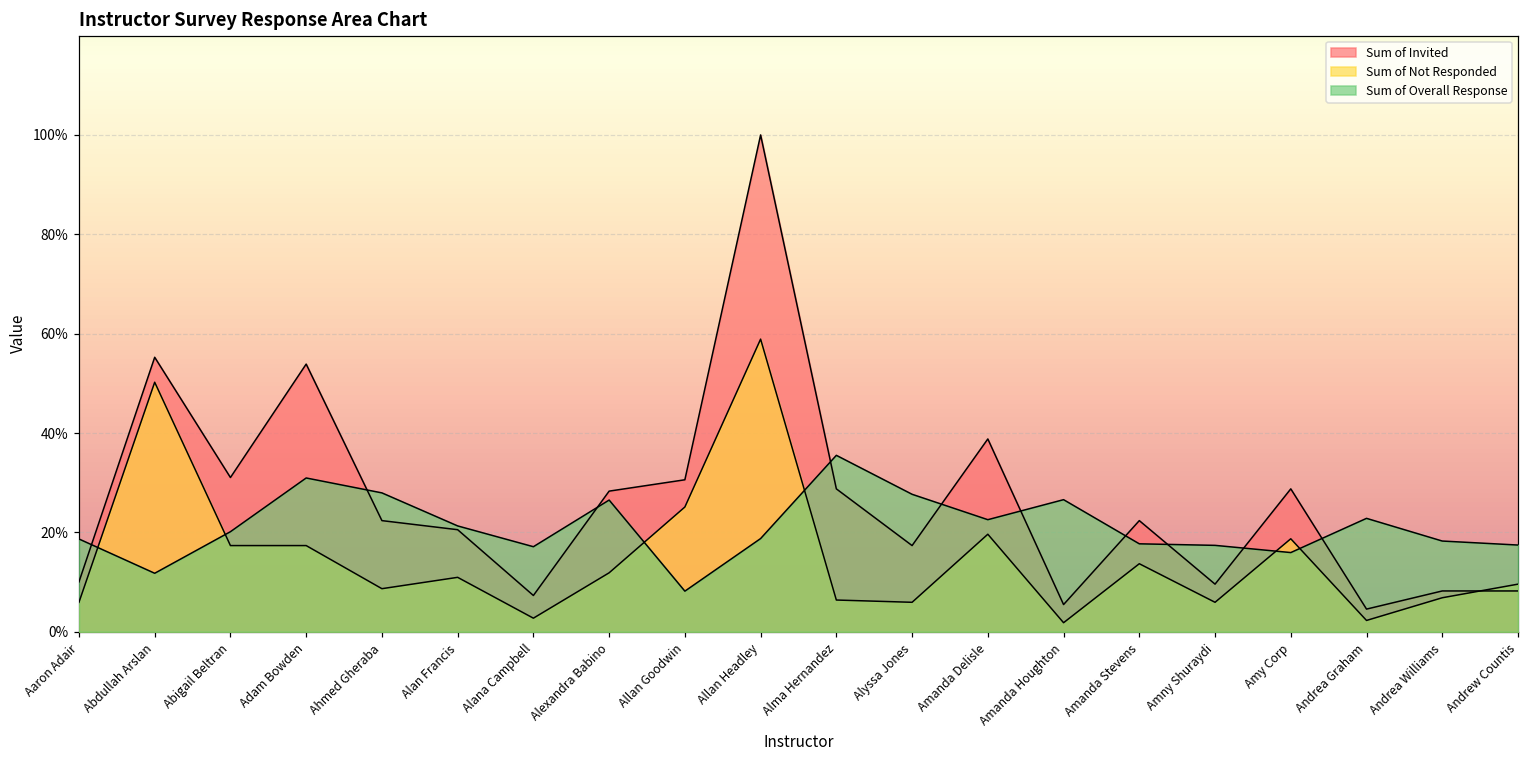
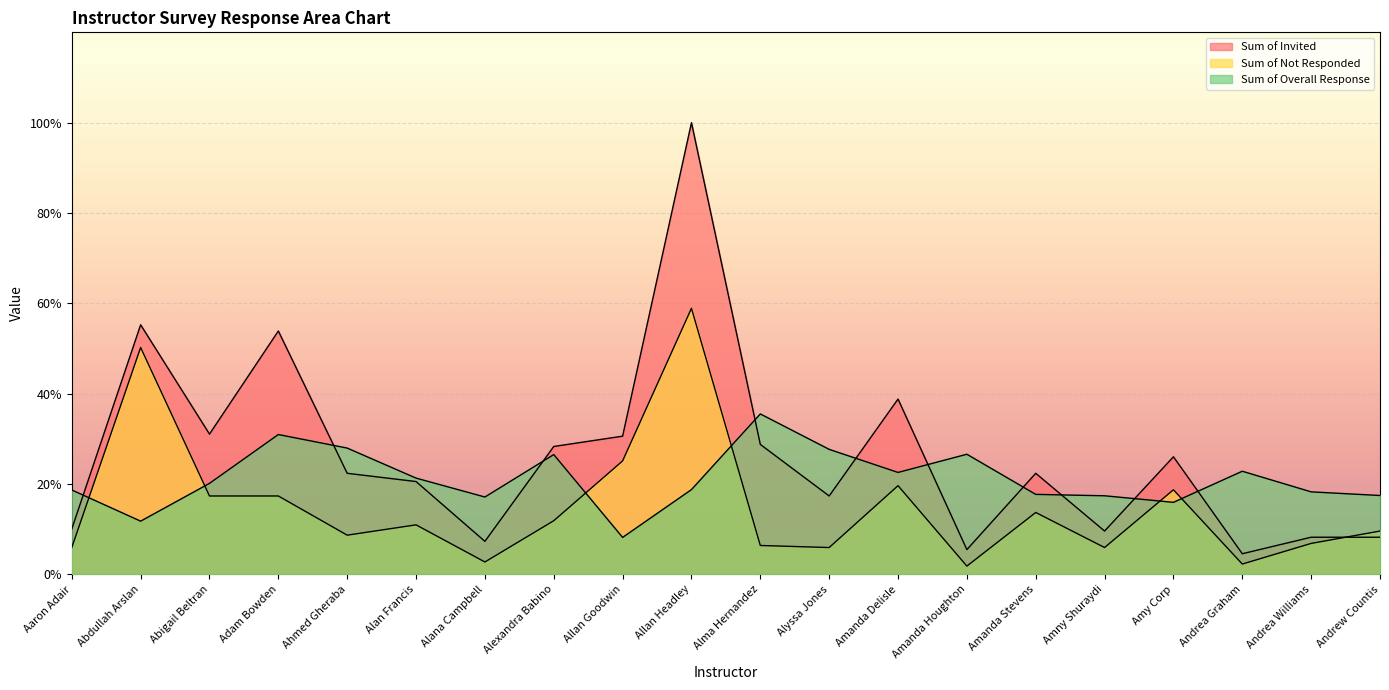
Sum of Invited, Amy Corp: 29% -> 26%
